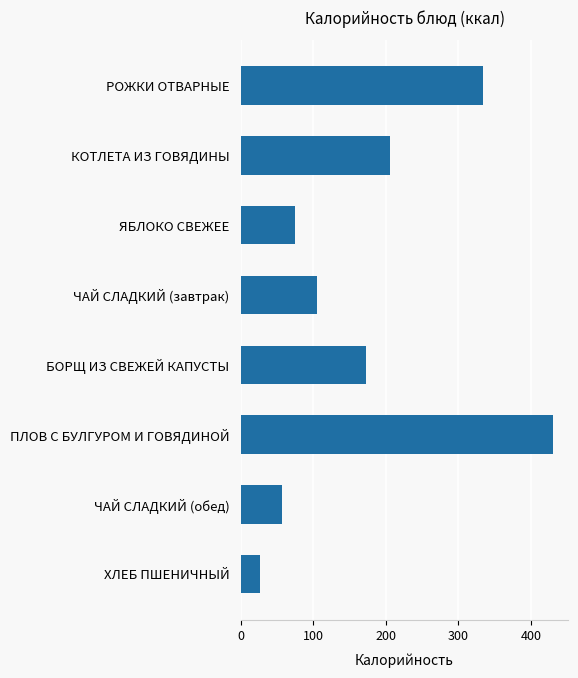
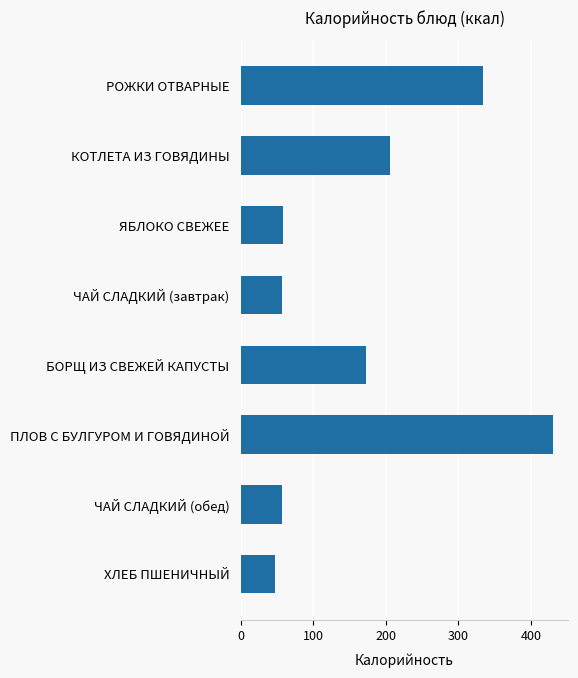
ЯБЛОКО СВЕЖЕЕ: 80 -> 60
ЧАЙ СЛАДКИЙ (завтрак): 110 -> 60
ХЛЕБ ПШЕНИЧНЫЙ: 30 -> 50
